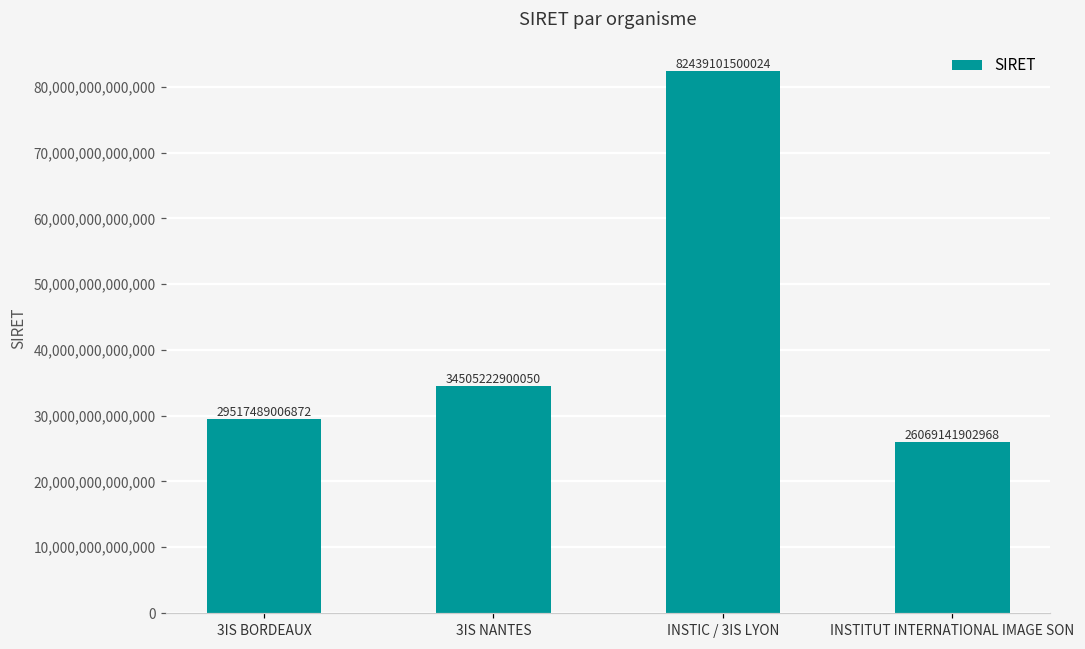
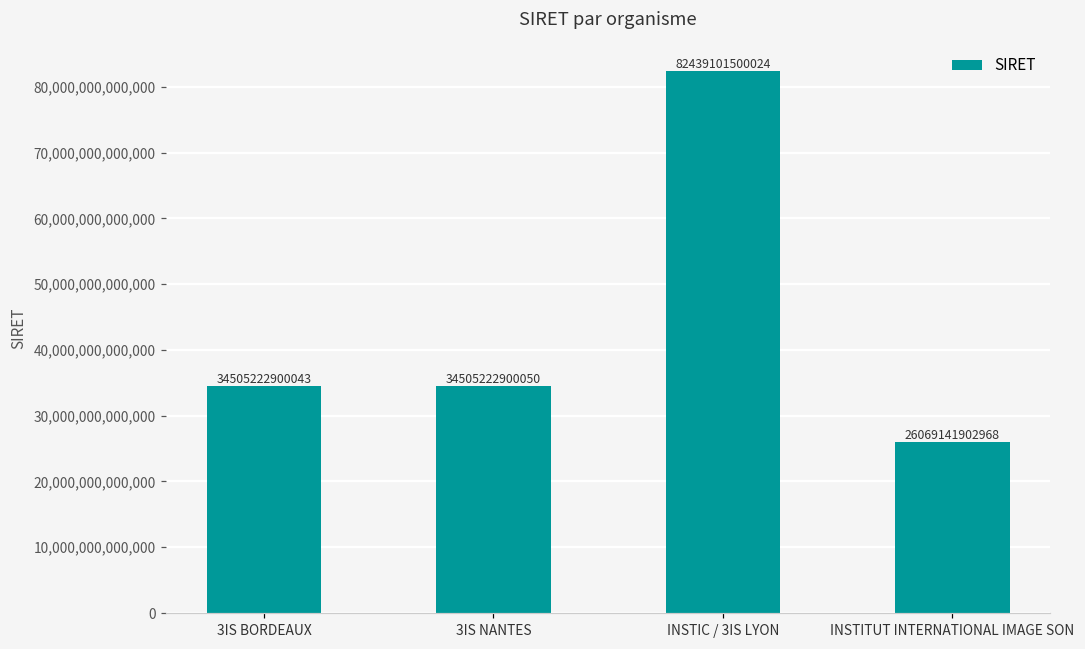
3IS BORDEAUX: 29517489006872 -> 34505222900043
